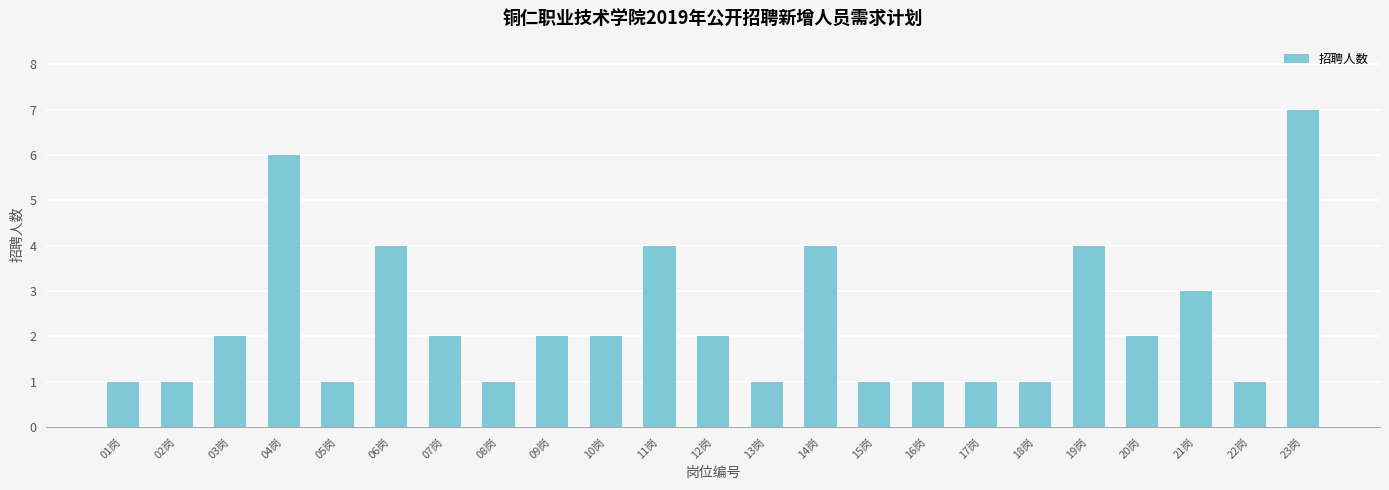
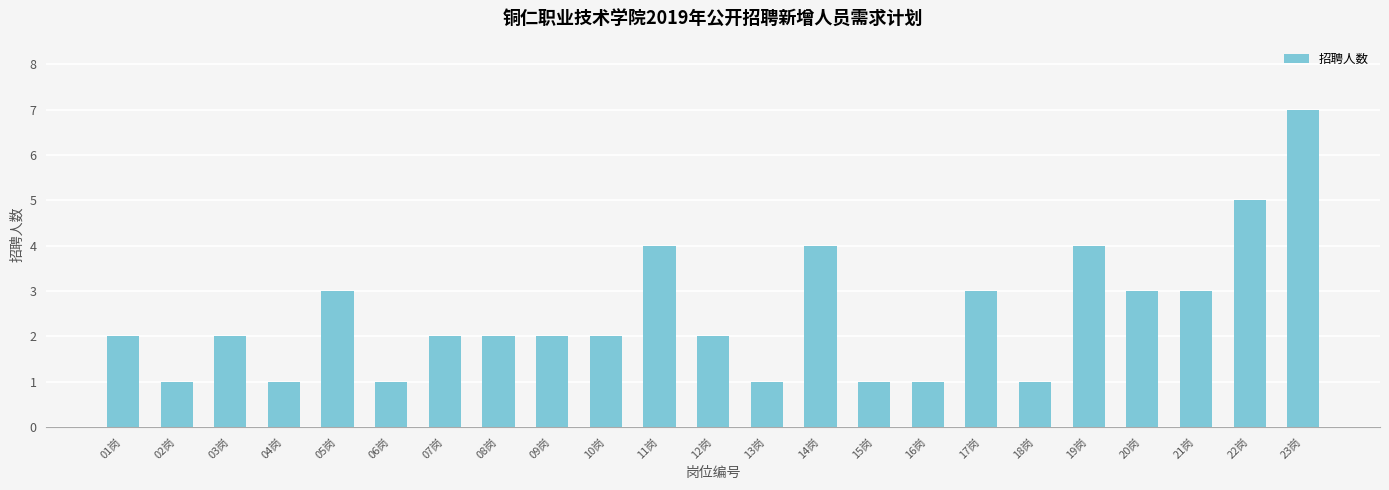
01岗: 1 -> 2
04岗: 6 -> 1
05岗: 1 -> 3
06岗: 4 -> 1
08岗: 1 -> 2
17岗: 1 -> 3
20岗: 2 -> 3
22岗: 1 -> 5
